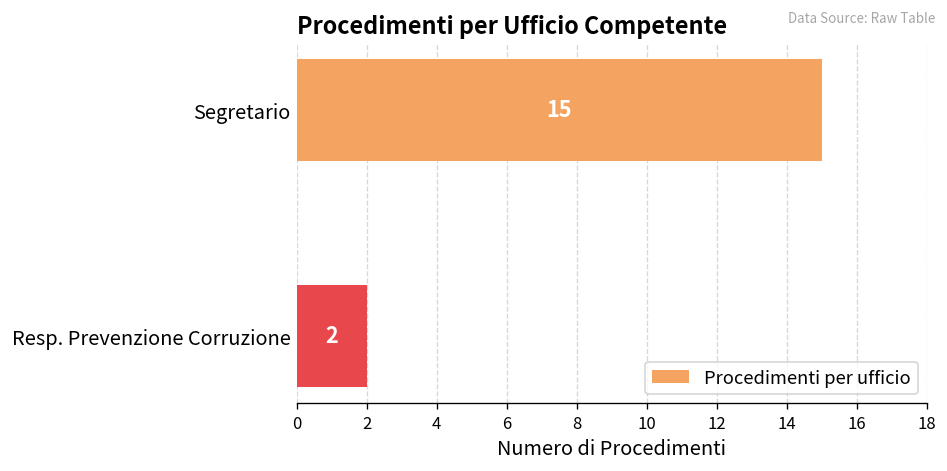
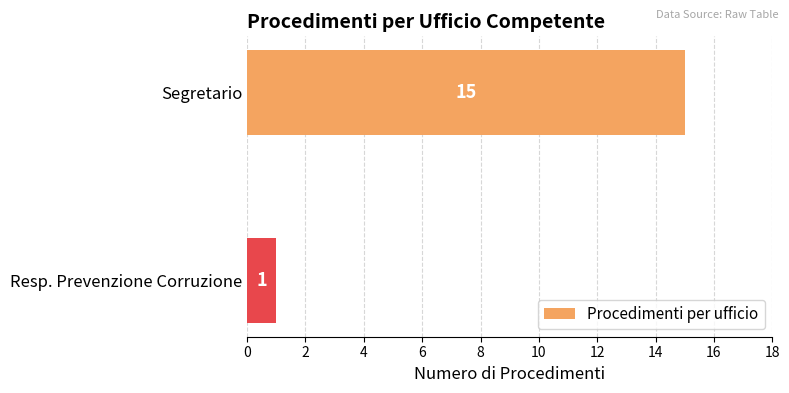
Resp. Prevenzione Corruzione: 2 -> 1
